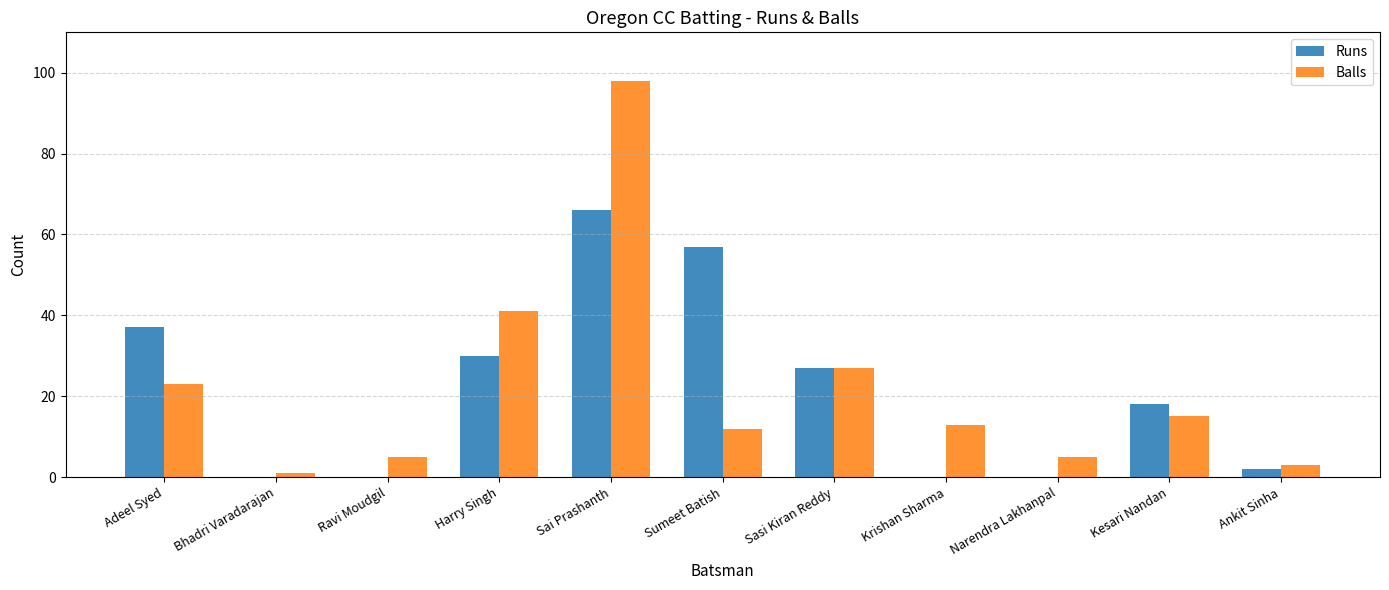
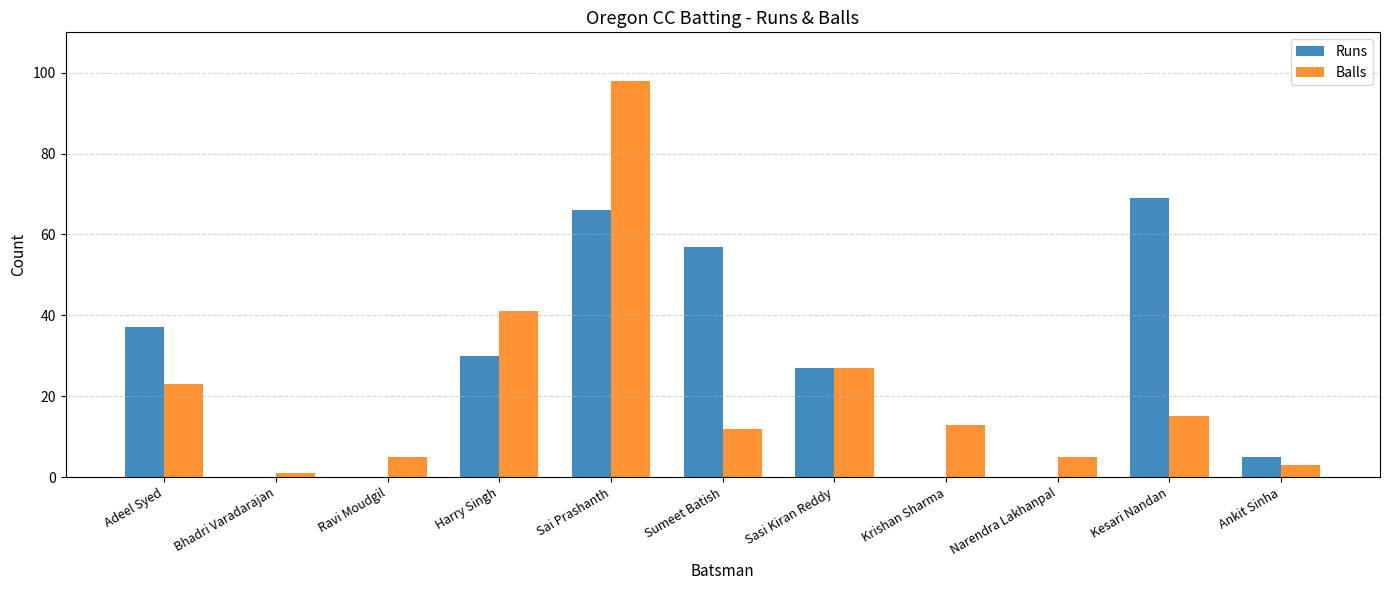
Runs, Kesari Nandan: 18 -> 69
Runs, Ankit Sinha: 2 -> 5
